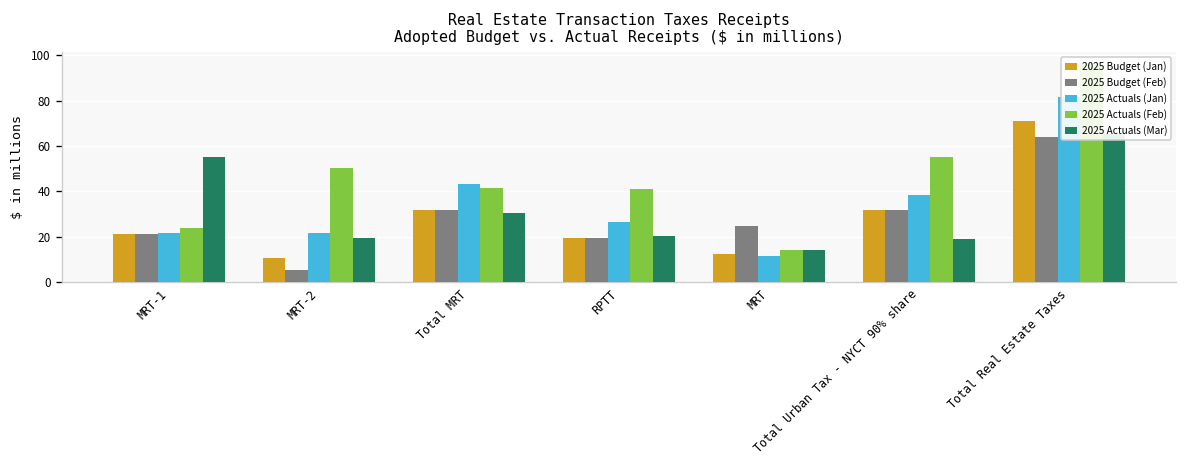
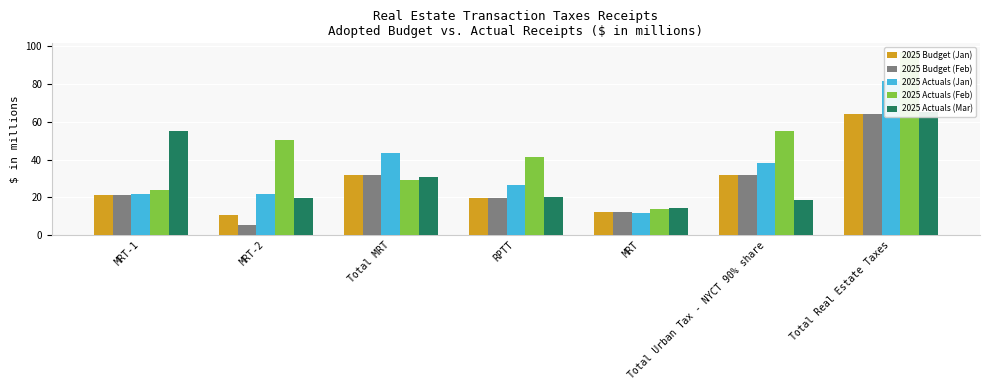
2025 Actuals (Feb), Total MRT: 42 -> 29
2025 Budget (Feb), MRT: 25 -> 12
2025 Budget (Jan), Total Real Estate Taxes: 71 -> 64
